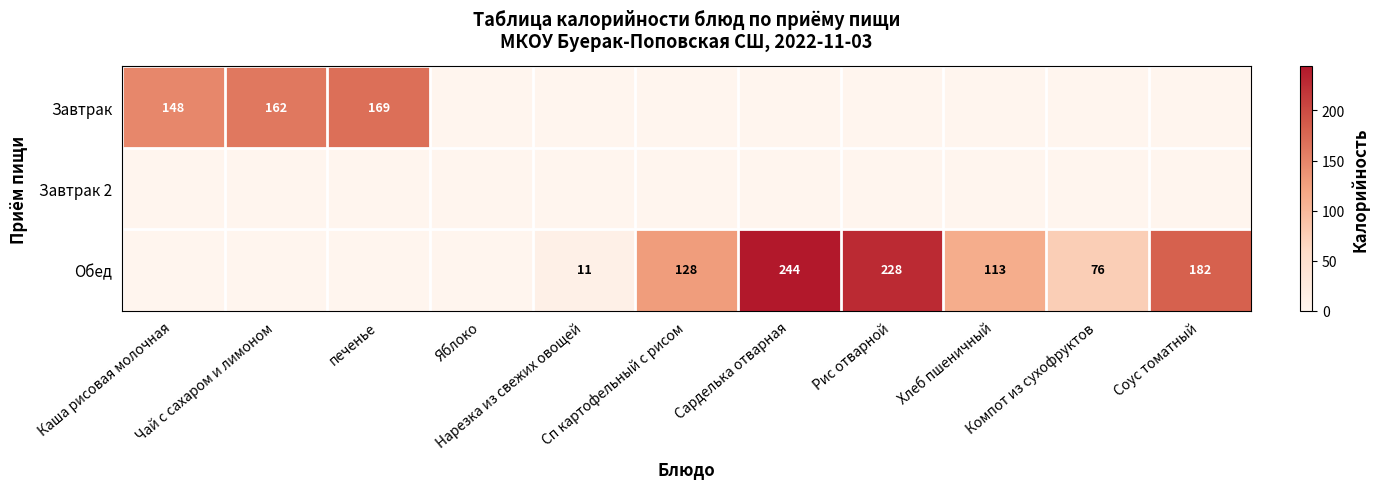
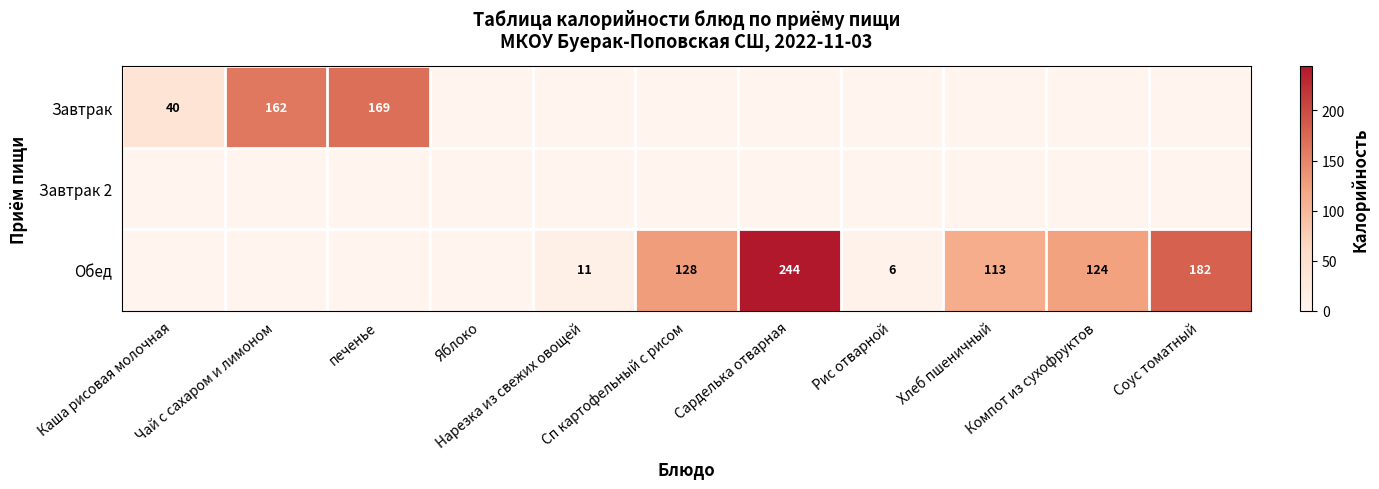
Завтрак, Каша рисовая молочная: 148 -> 40
Обед, Рис отварной: 228 -> 6
Обед, Компот из сухофруктов: 76 -> 124
